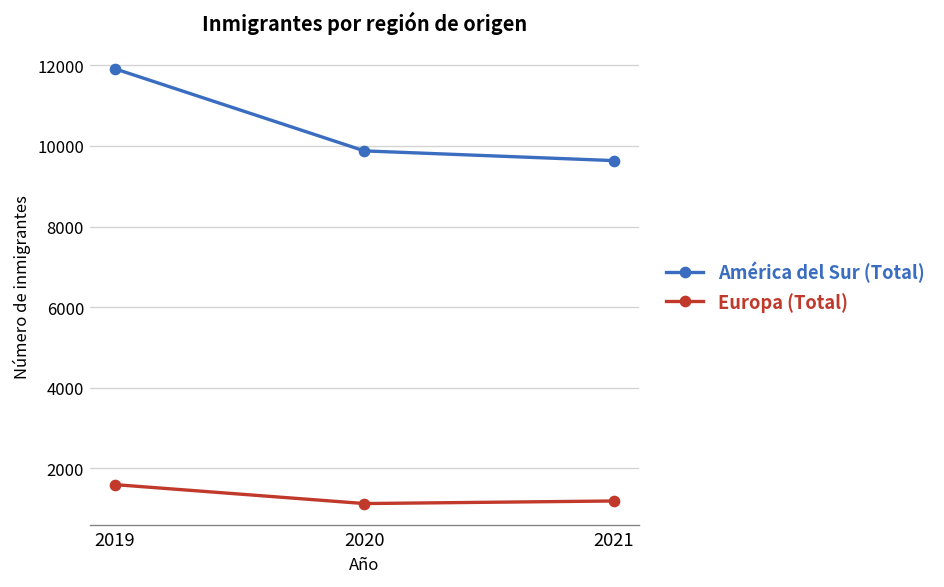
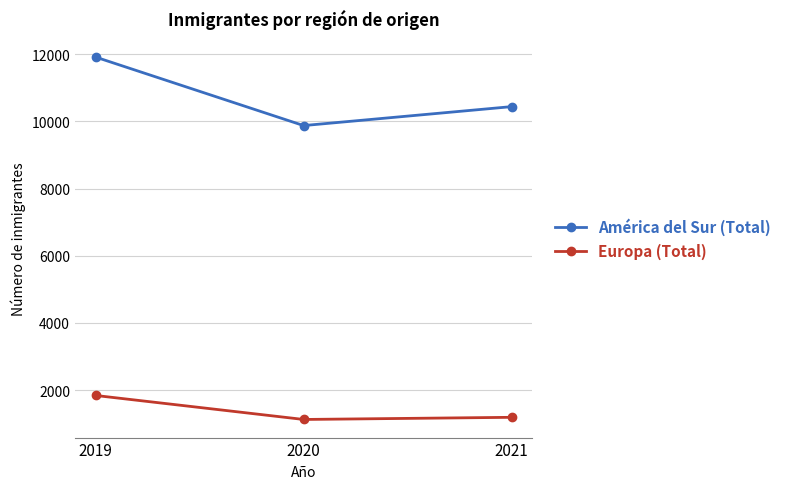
Europa (Total), 2019: 1600 -> 1800
América del Sur (Total), 2021: 9600 -> 10400
